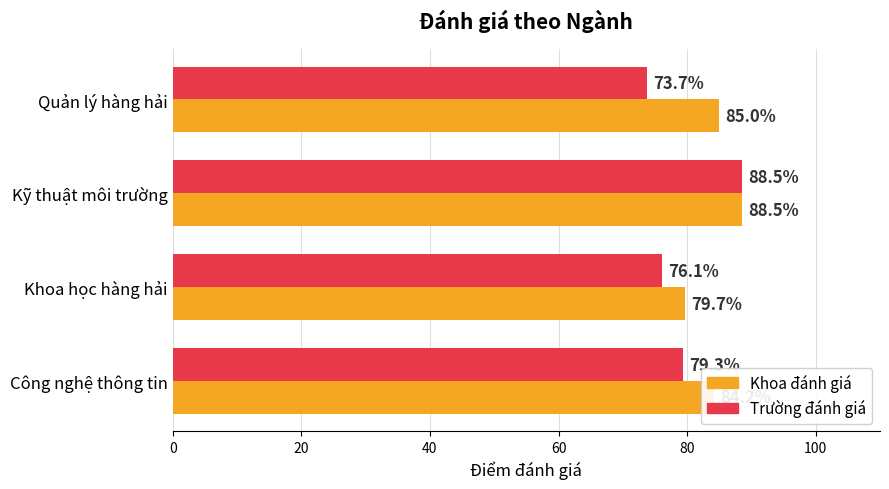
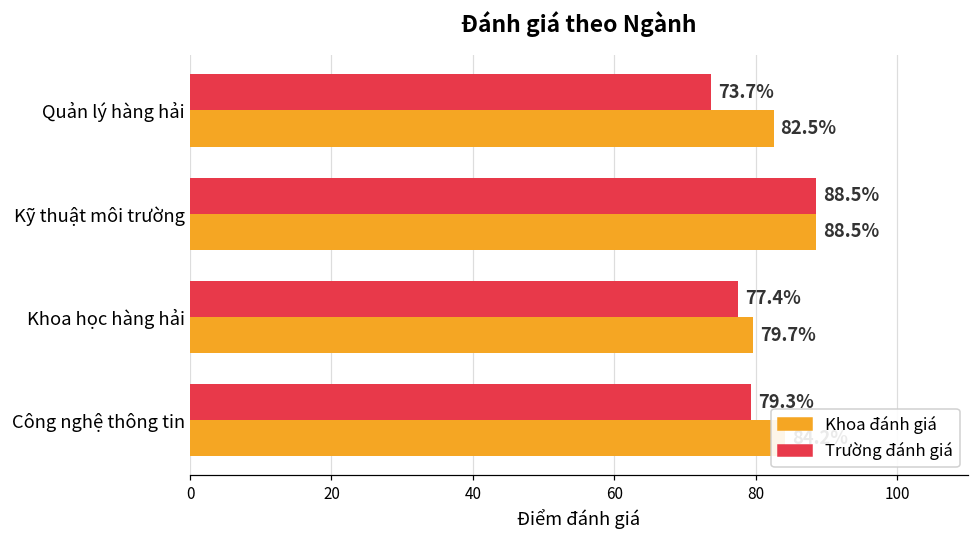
Khoa đánh giá, Quản lý hàng hải: 85.0% -> 82.5%
Trường đánh giá, Khoa học hàng hải: 76.1% -> 77.4%
